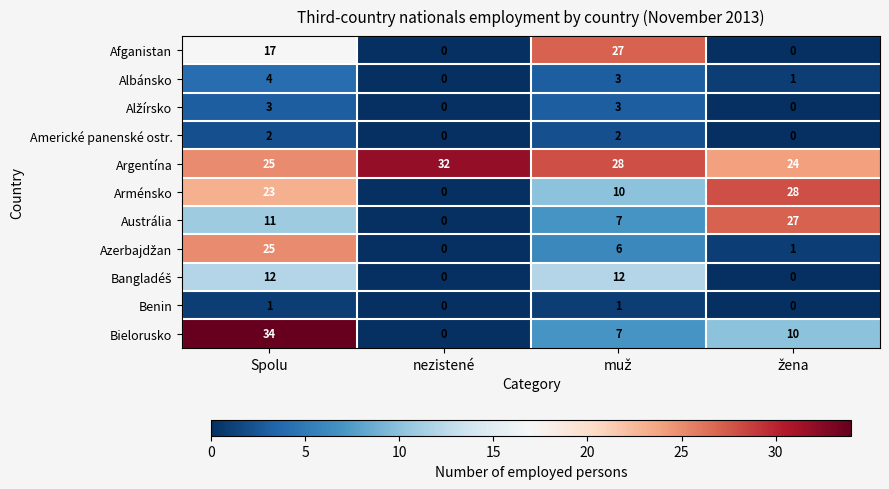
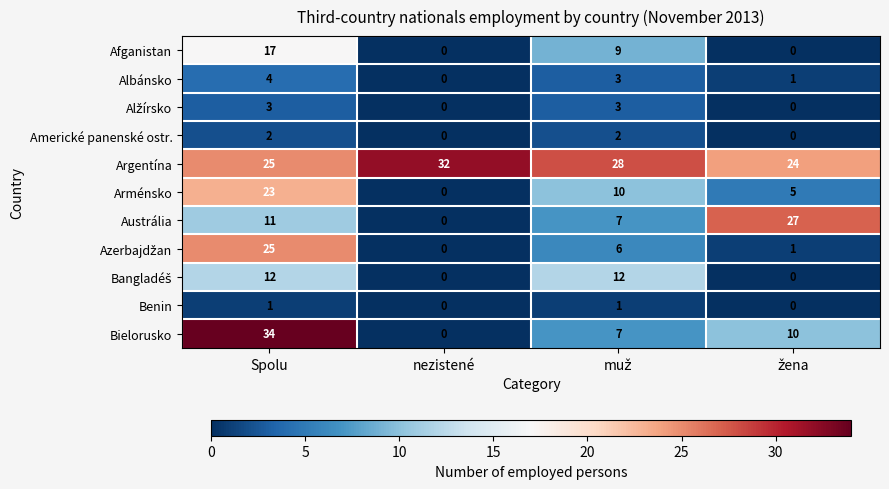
Afganistan, muž: 27 -> 9
Arménsko, žena: 28 -> 5
